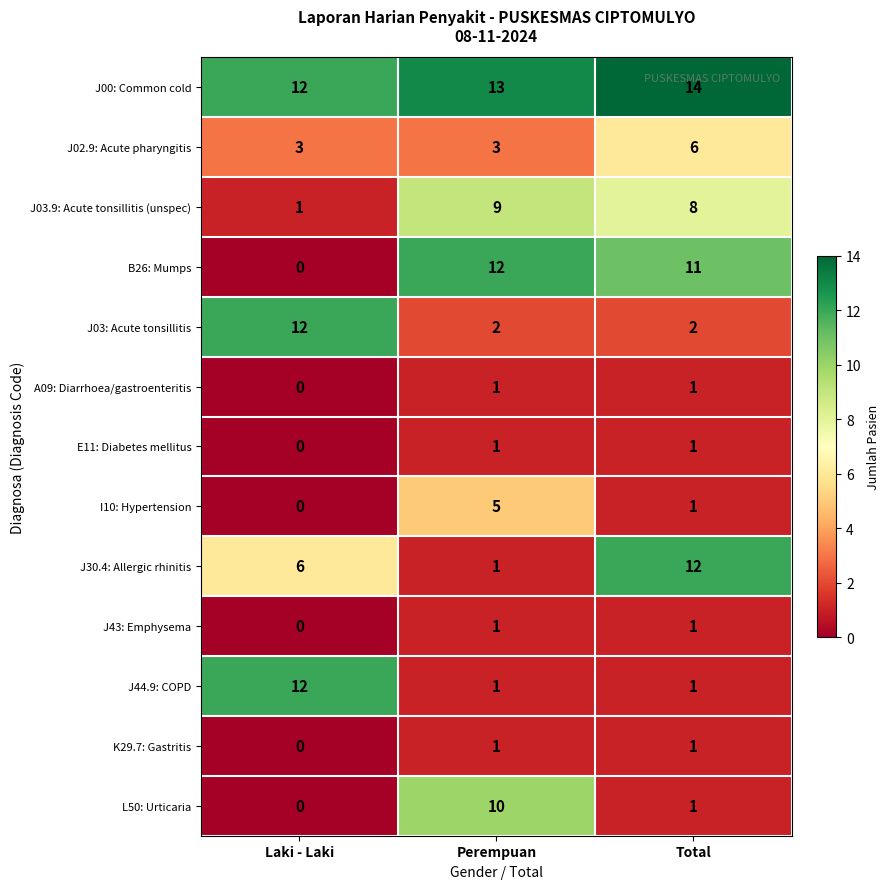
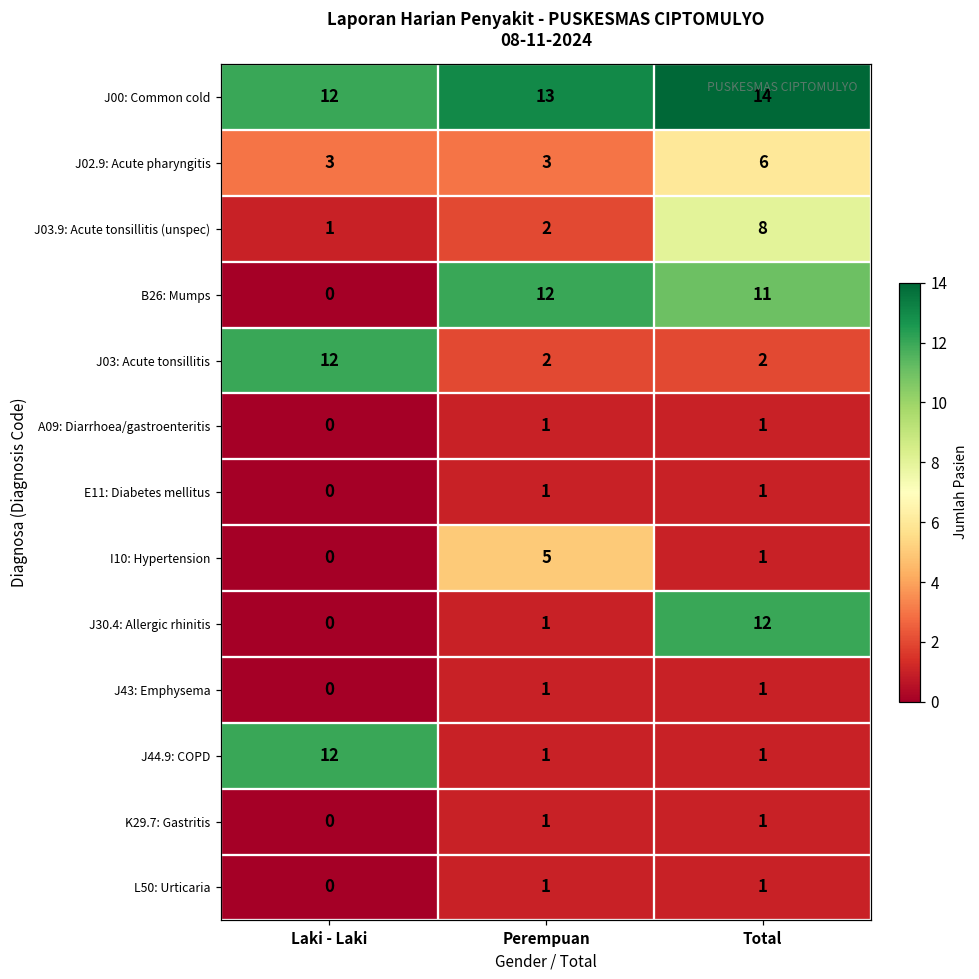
J03.9: Acute tonsillitis (unspec), Perempuan: 9 -> 2
J30.4: Allergic rhinitis, Laki - Laki: 6 -> 0
L50: Urticaria, Perempuan: 10 -> 1
